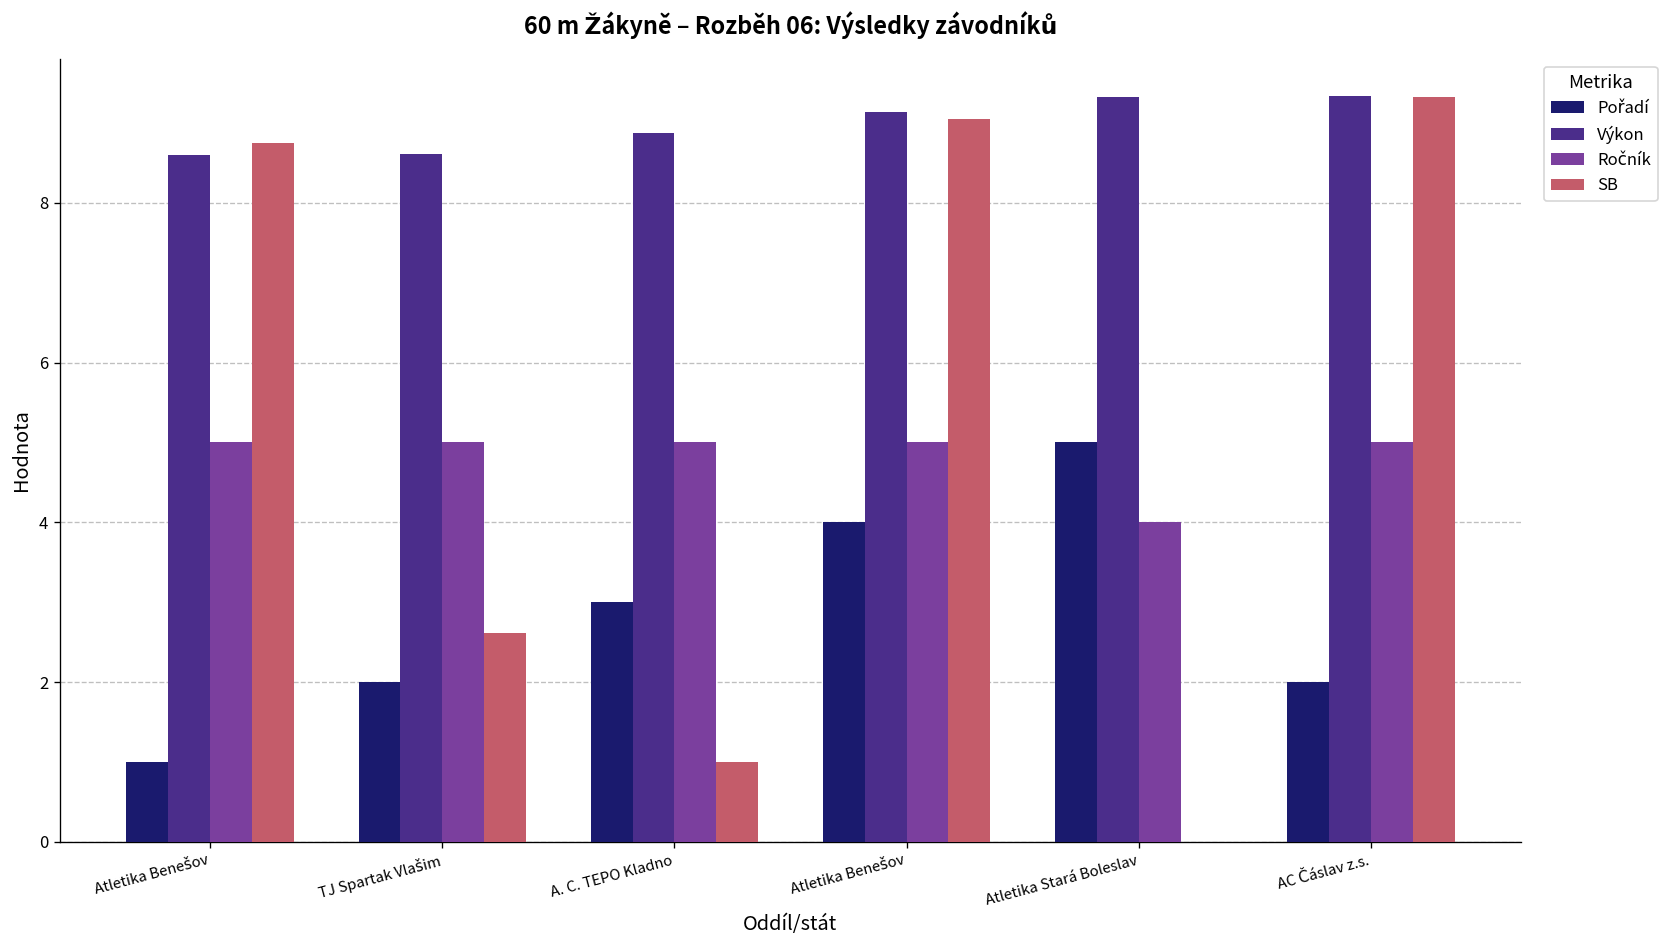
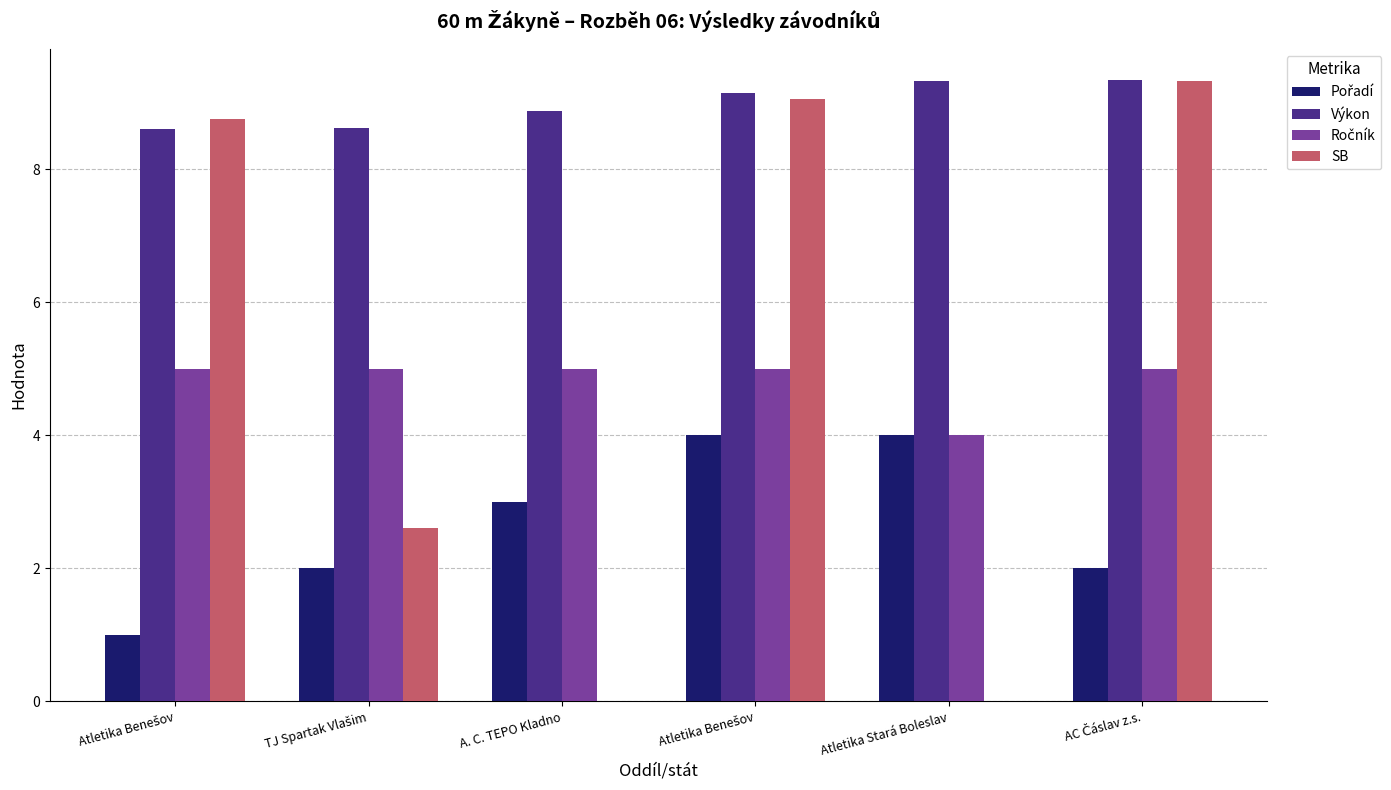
SB, A. C. TEPO Kladno: 1 -> 0
Pořadí, Atletika Stará Boleslav: 5 -> 4
